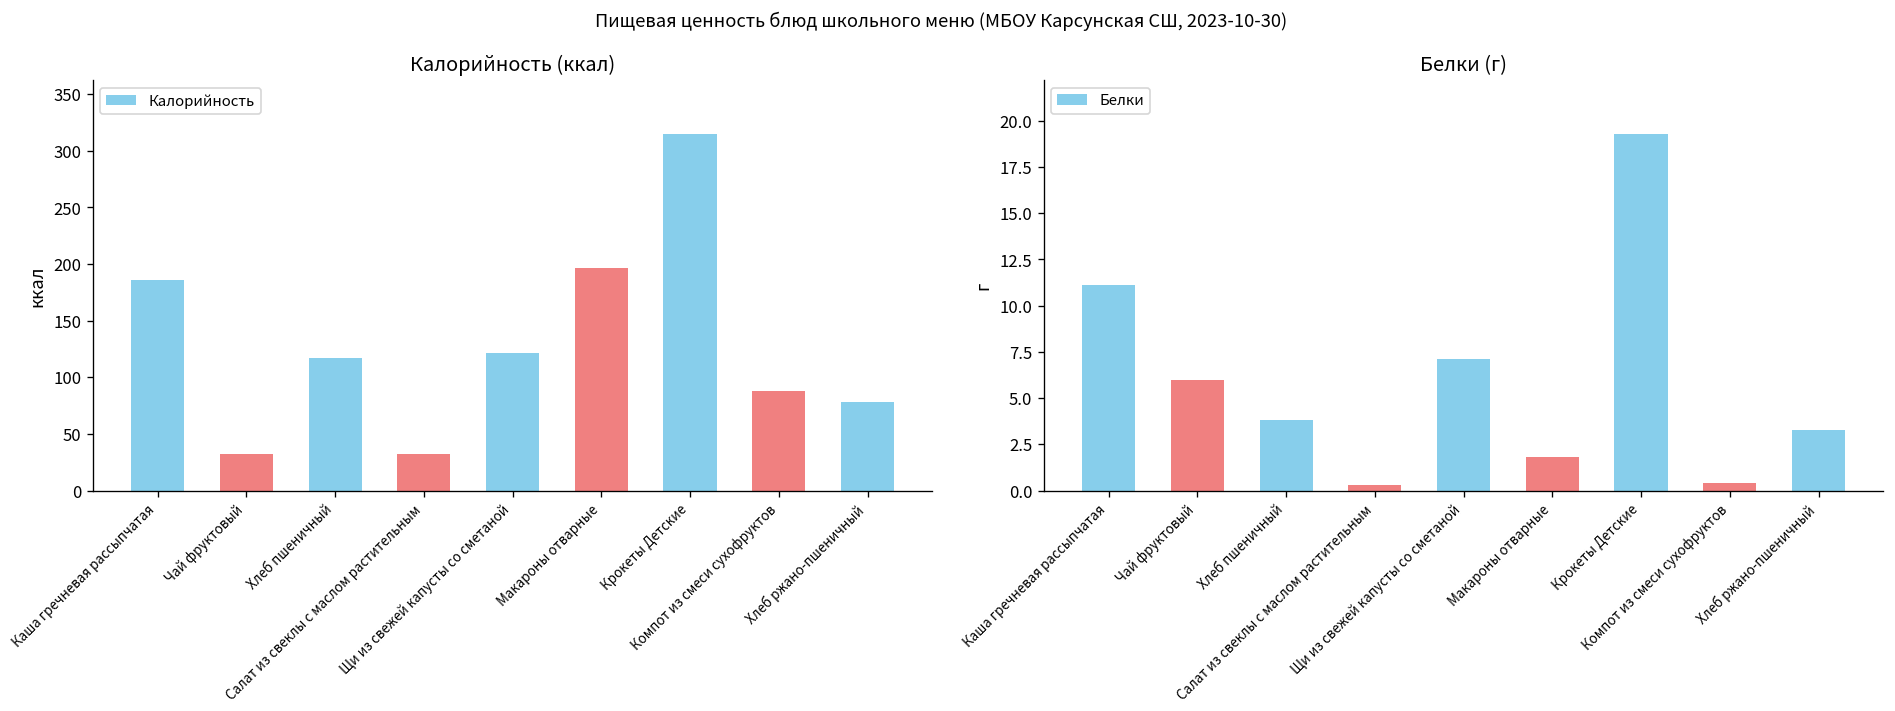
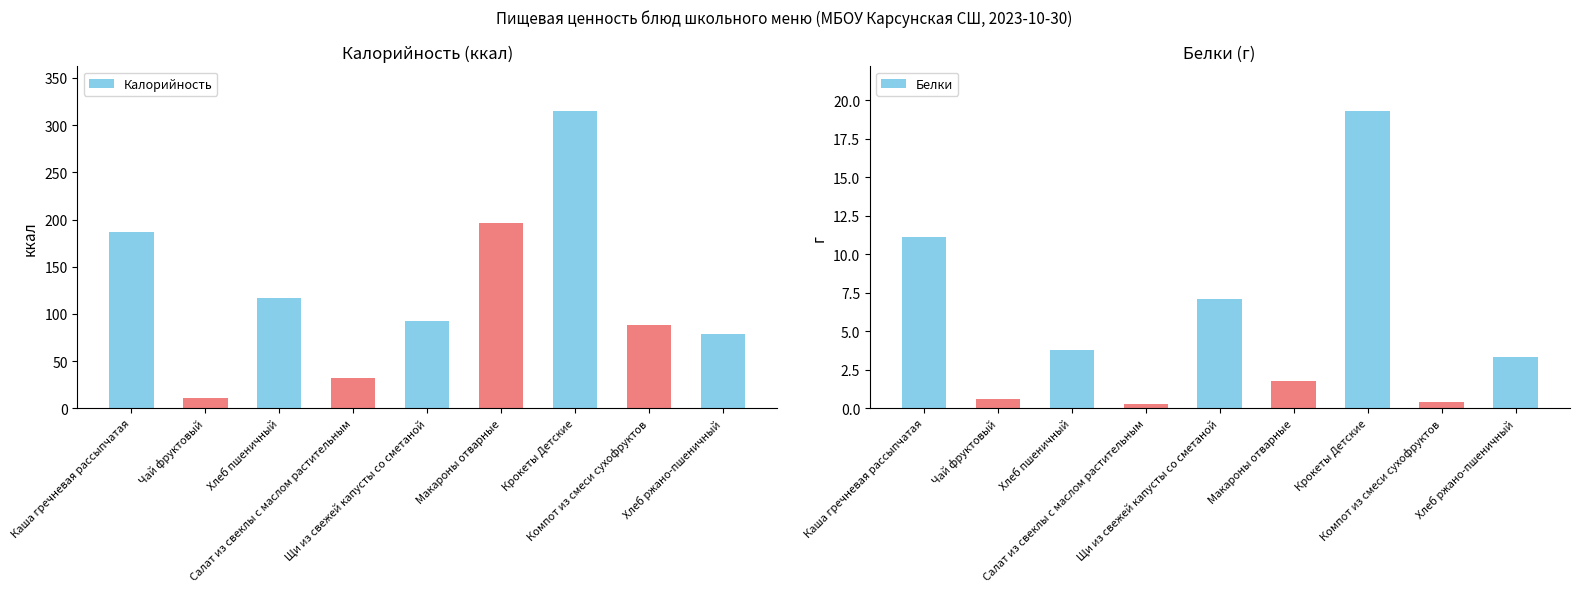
Калорийность (ккал), Чай фруктовый: 30 -> 10
Калорийность (ккал), Щи из свежей капусты со сметаной: 120 -> 90
Белки (г), Чай фруктовый: 6.0 -> 0.6
